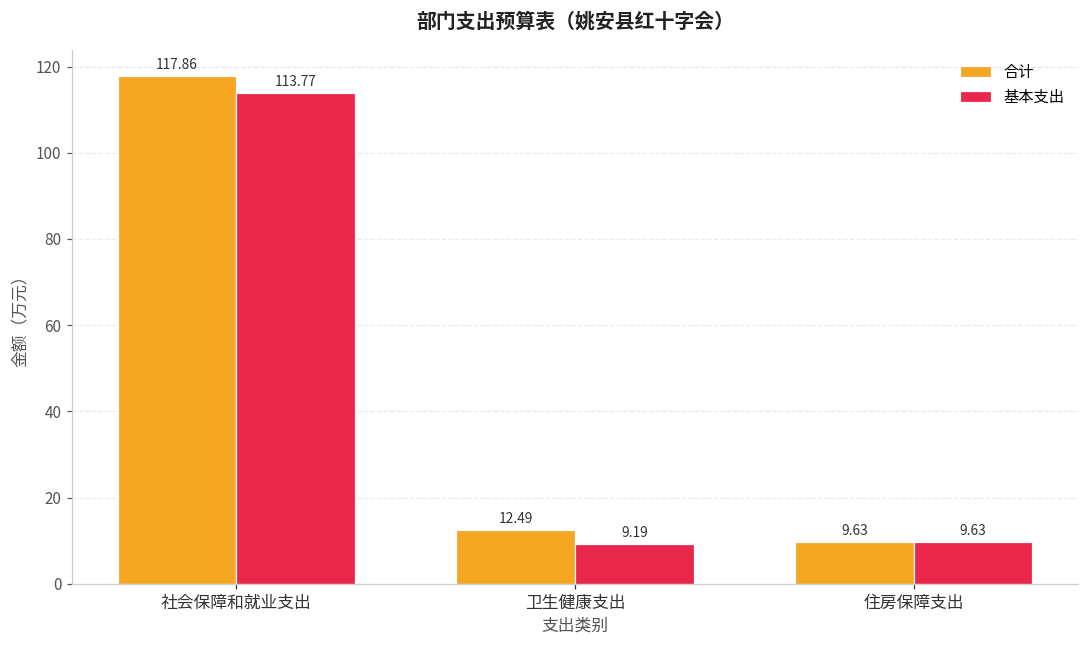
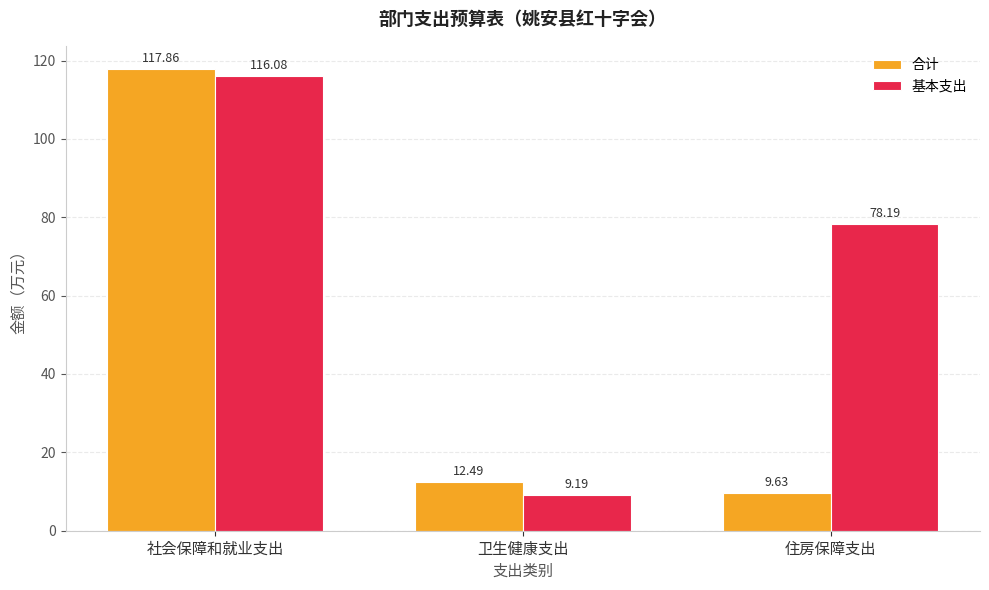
基本支出, 社会保障和就业支出: 113.77 -> 116.08
基本支出, 住房保障支出: 9.63 -> 78.19
